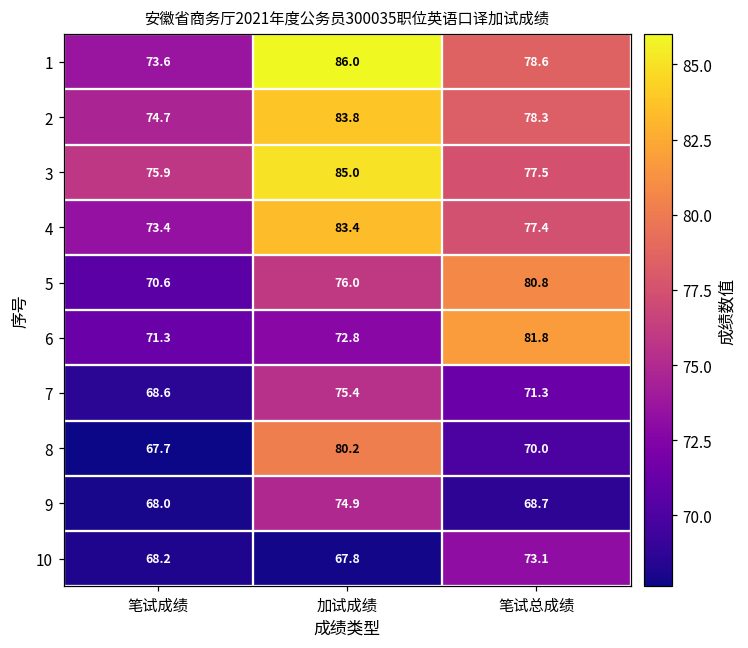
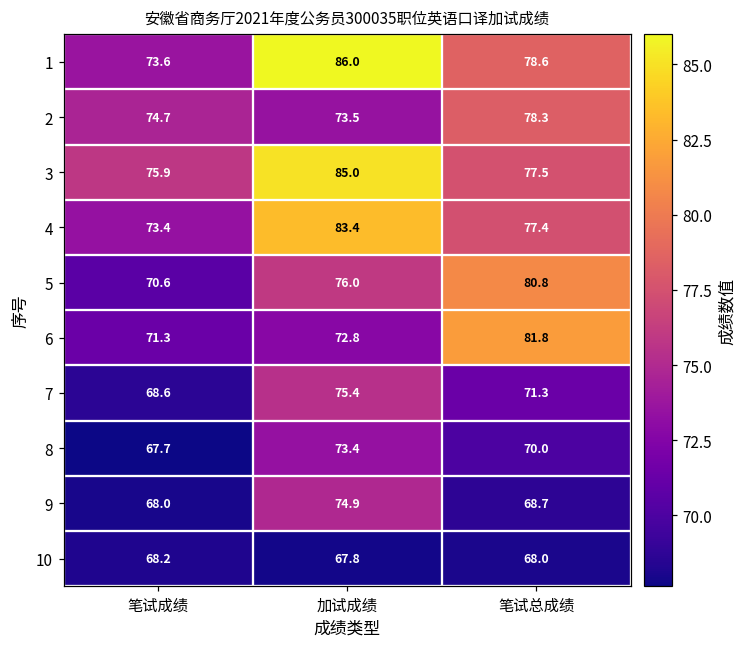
2, 加试成绩: 83.8 -> 73.5
8, 加试成绩: 80.2 -> 73.4
10, 笔试总成绩: 73.1 -> 68.0
